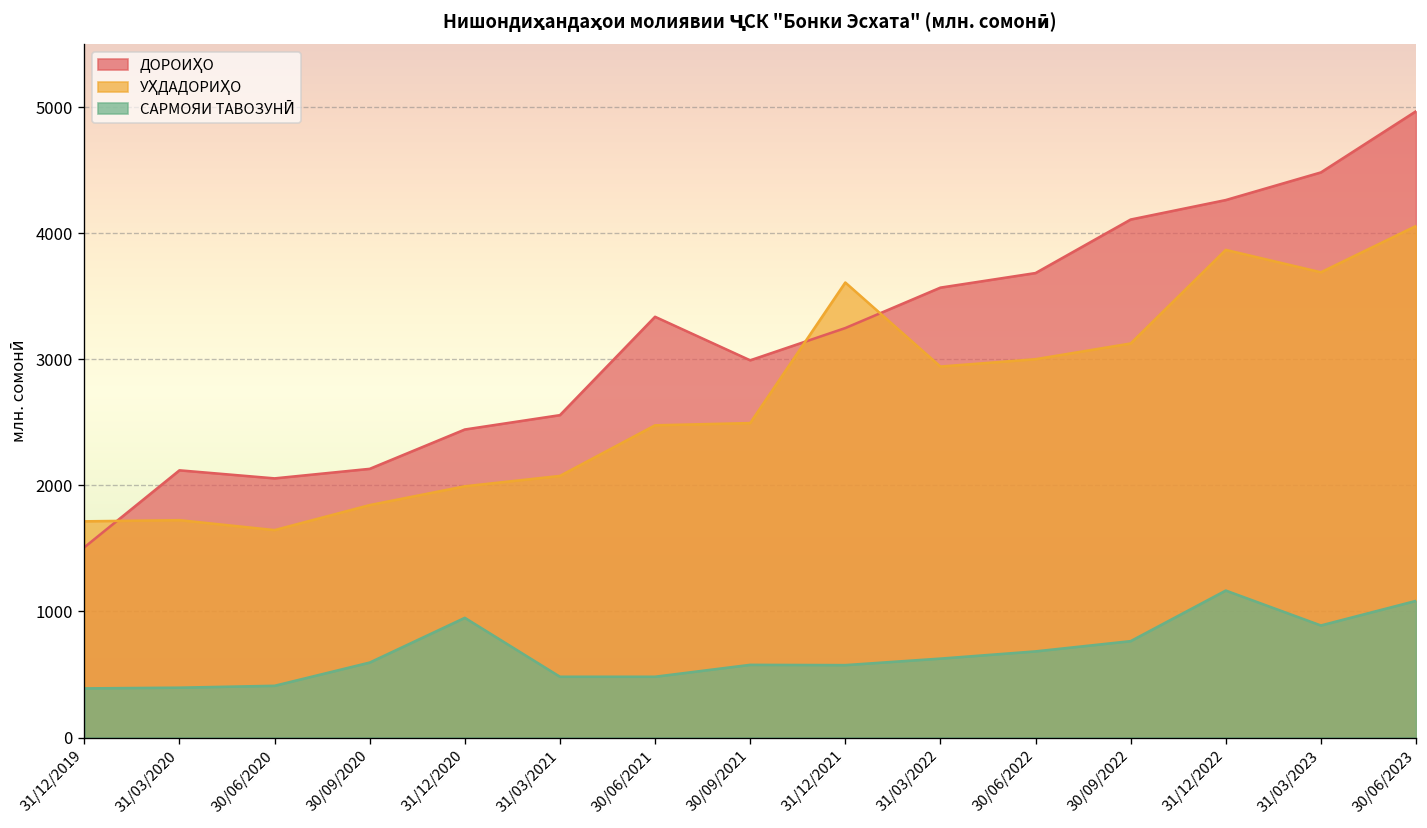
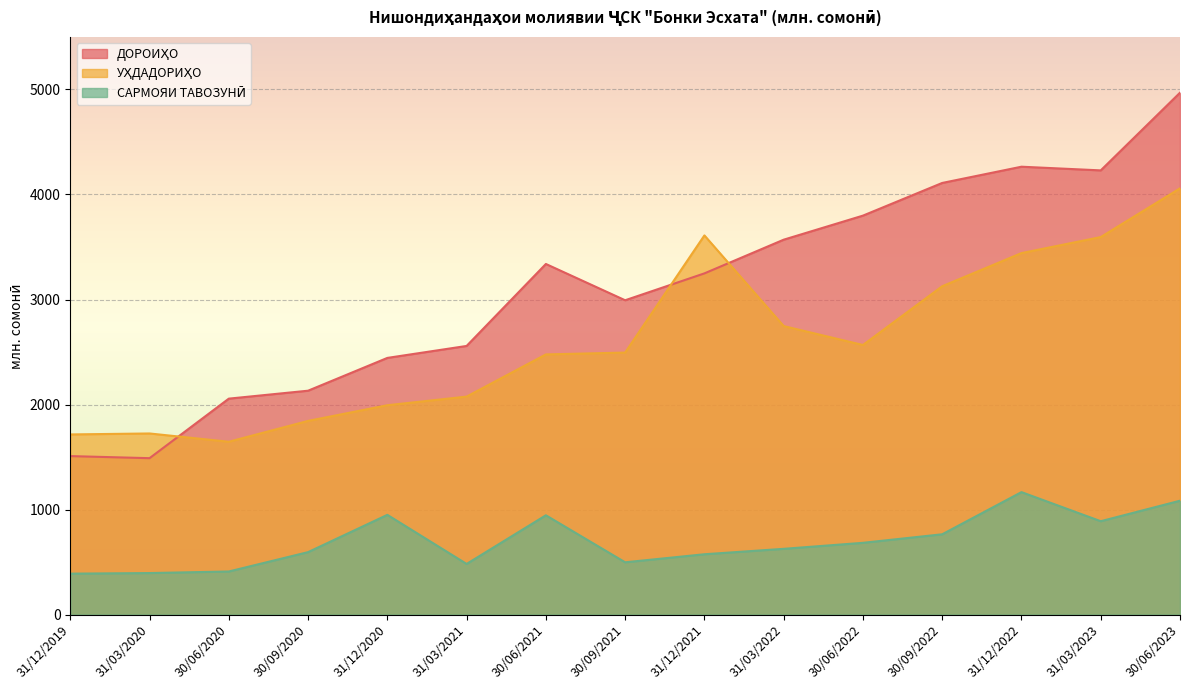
ДОРОИҲО, 31/03/2020: 2120 -> 1490
САРМОЯИ ТАВОЗУНӢ, 30/06/2021: 480 -> 950
САРМОЯИ ТАВОЗУНӢ, 30/09/2021: 580 -> 500
УҲДАДОРИҲО, 31/03/2022: 2940 -> 2750
ДОРОИҲО, 30/06/2022: 3690 -> 3800
УҲДАДОРИҲО, 30/06/2022: 3000 -> 2570
УҲДАДОРИҲО, 31/12/2022: 3870 -> 3440
ДОРОИҲО, 31/03/2023: 4480 -> 4230
УҲДАДОРИҲО, 31/03/2023: 3690 -> 3590
